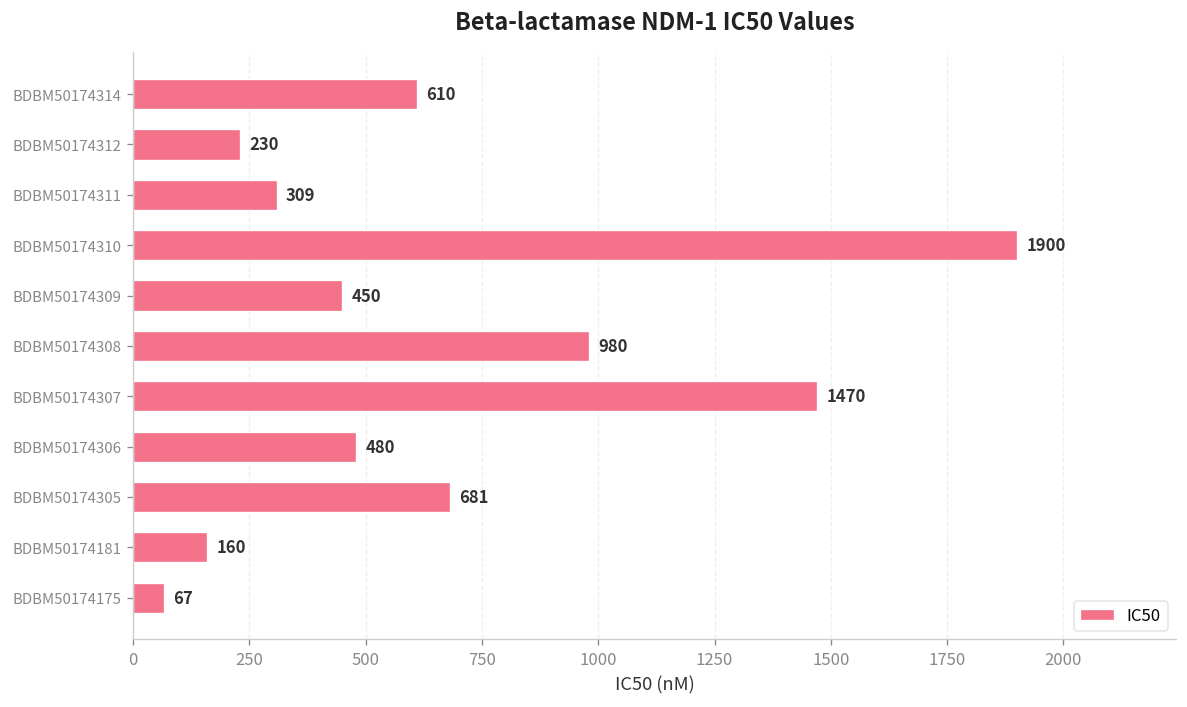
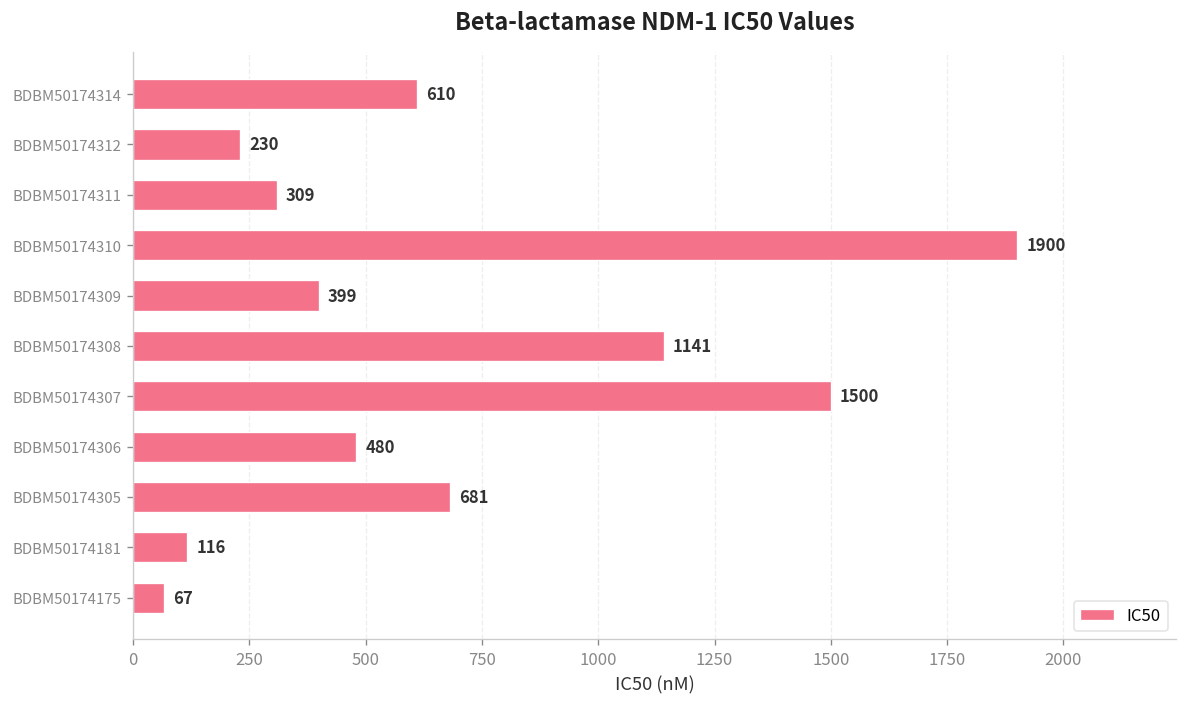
BDBM50174309: 450 -> 399
BDBM50174308: 980 -> 1141
BDBM50174307: 1470 -> 1500
BDBM50174181: 160 -> 116
